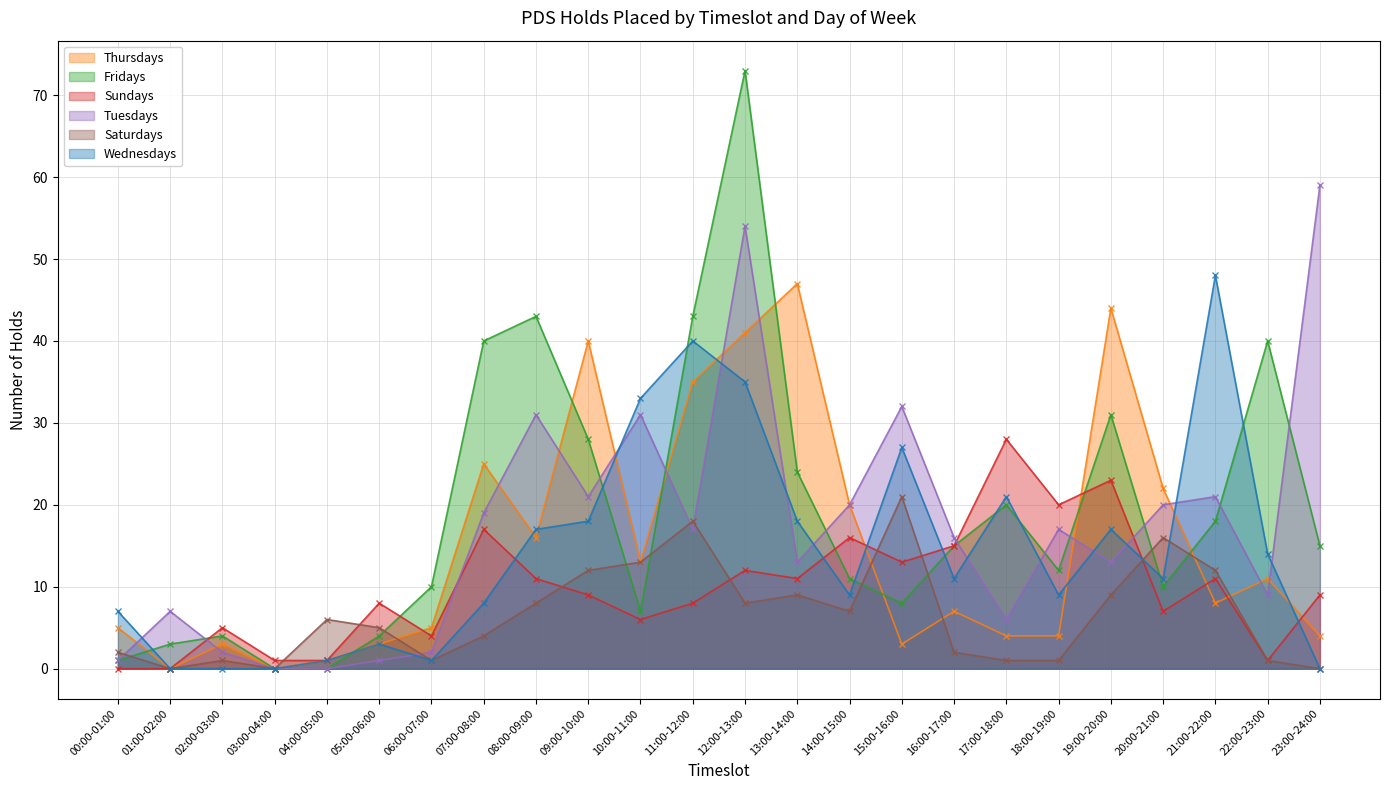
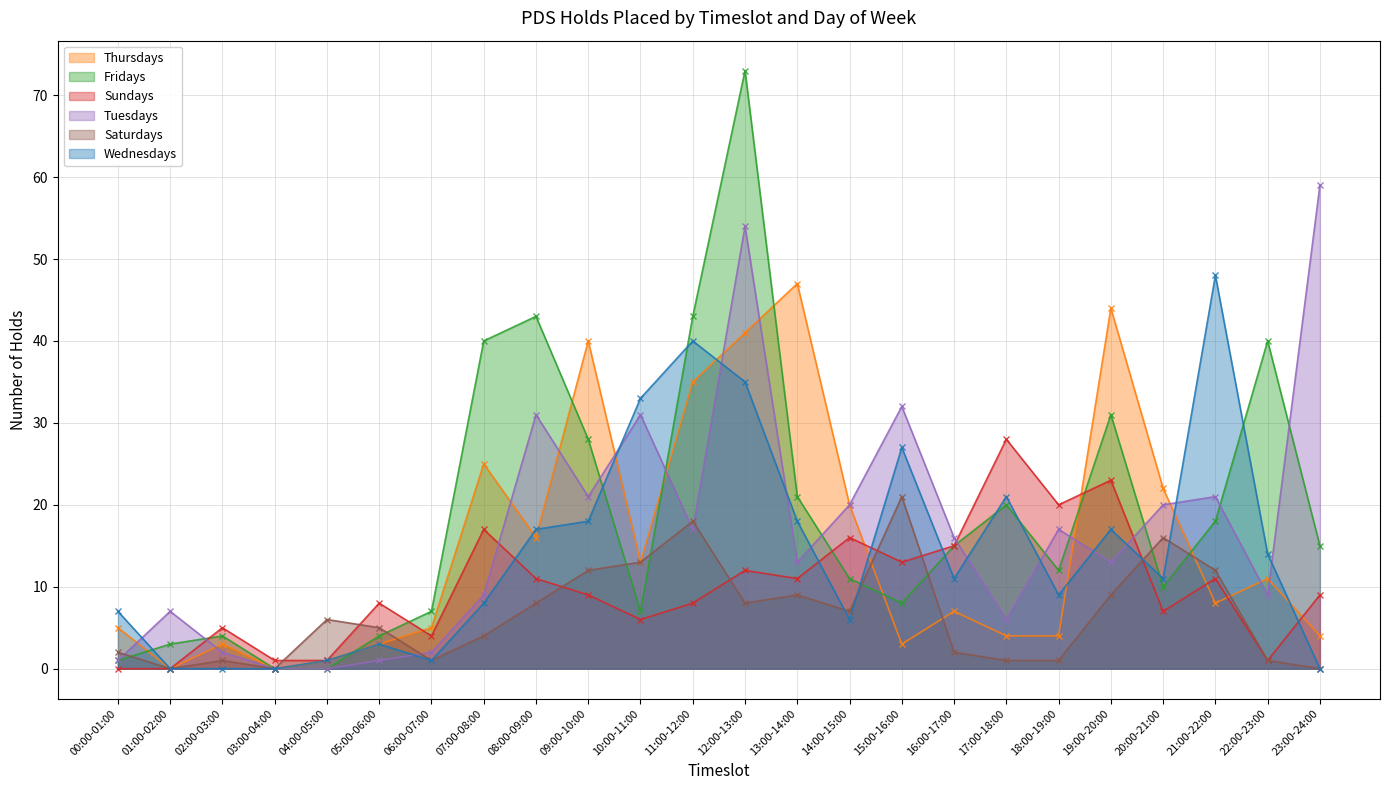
Fridays, 06:00-07:00: 10 -> 7
Tuesdays, 07:00-08:00: 19 -> 9
Fridays, 13:00-14:00: 24 -> 21
Wednesdays, 14:00-15:00: 9 -> 6
